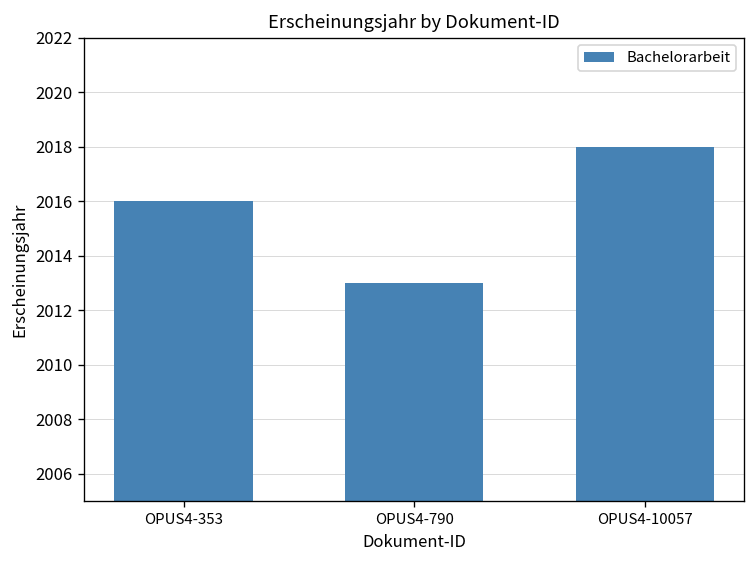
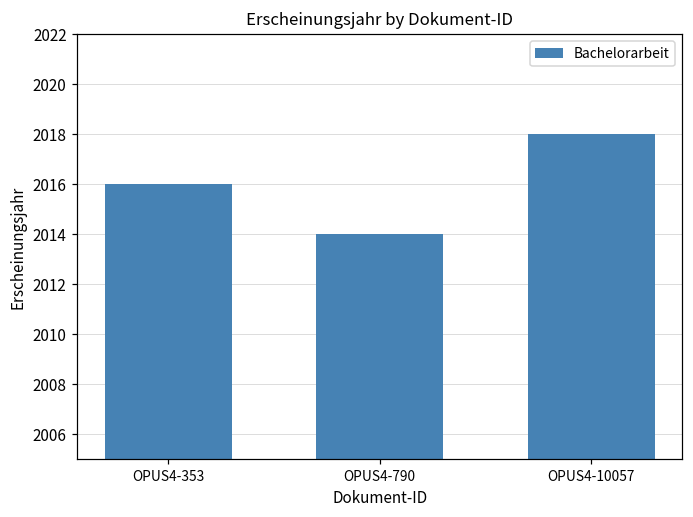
OPUS4-790: 2013 -> 2014
